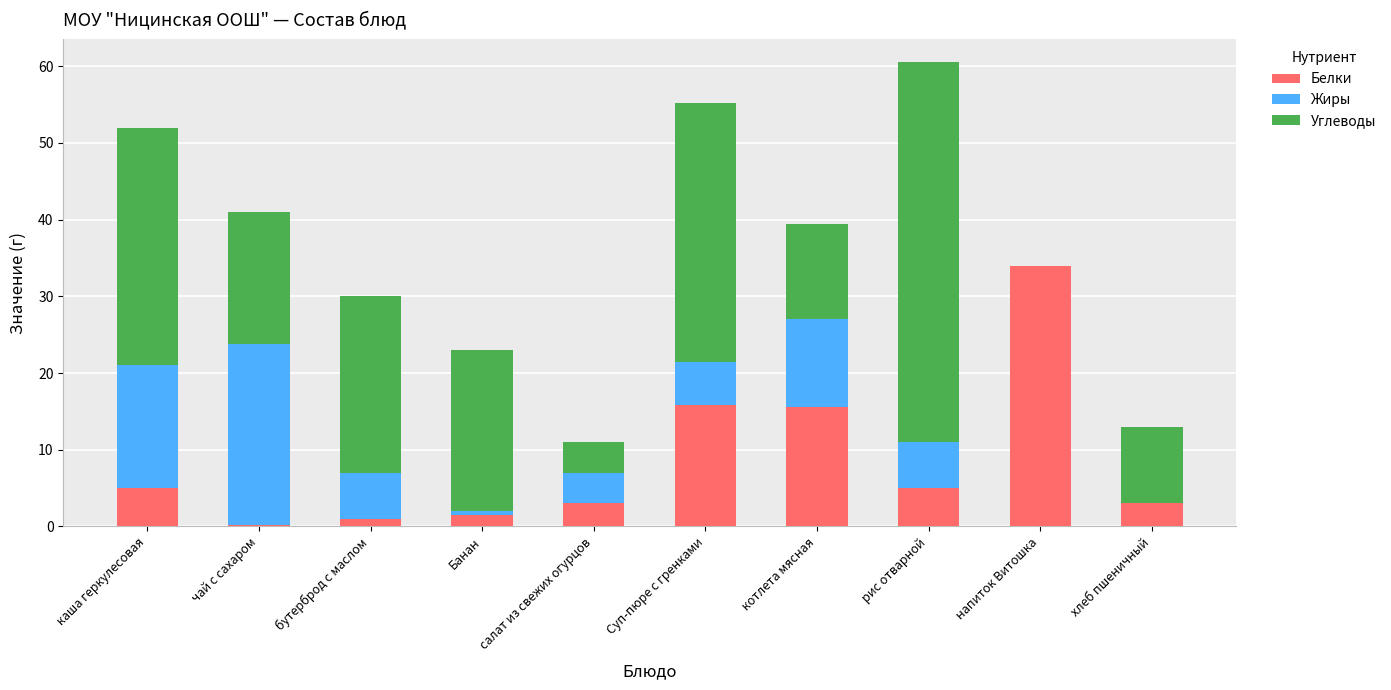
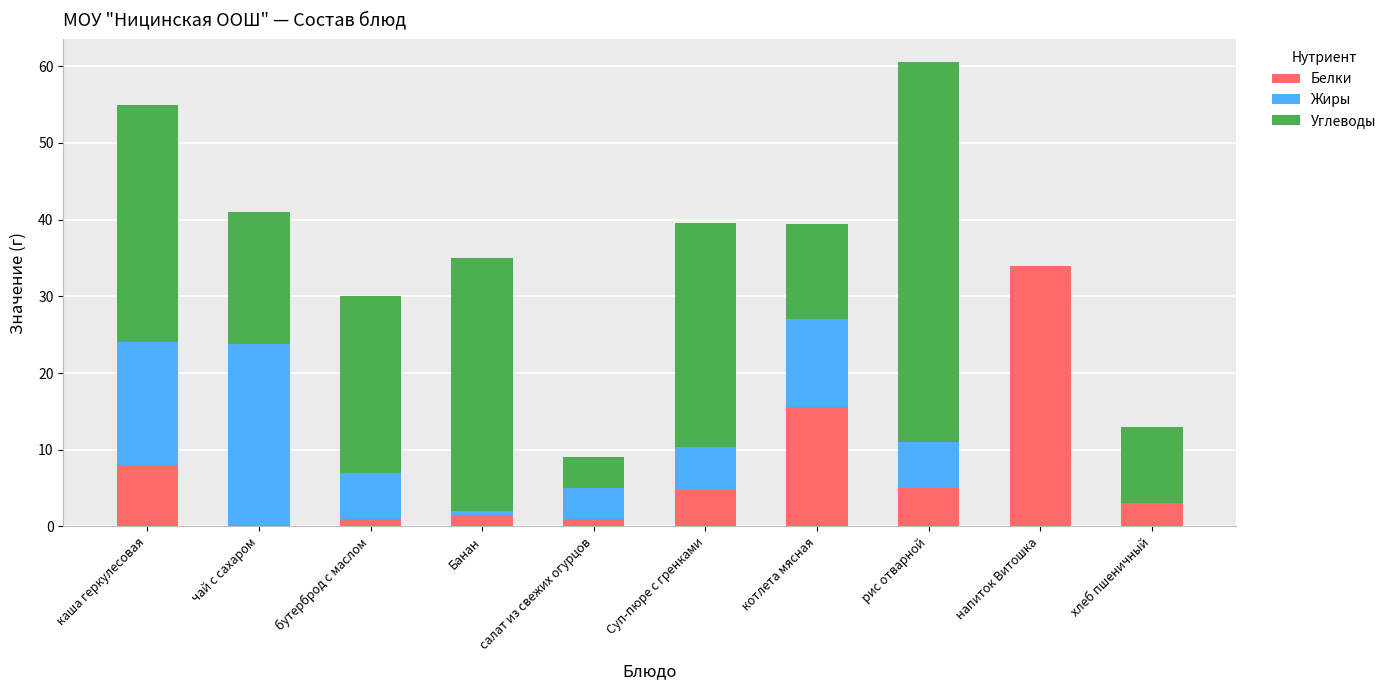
Белки, каша геркулесовая: 5 -> 8
Углеводы, Банан: 21 -> 33
Белки, салат из свежих огурцов: 3 -> 1
Белки, Суп-пюре с гренками: 16 -> 5
Углеводы, Суп-пюре с гренками: 34 -> 29
